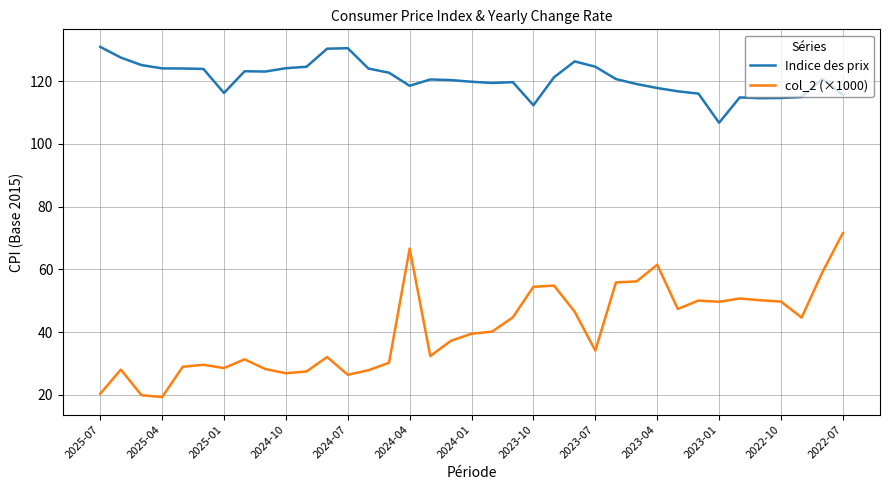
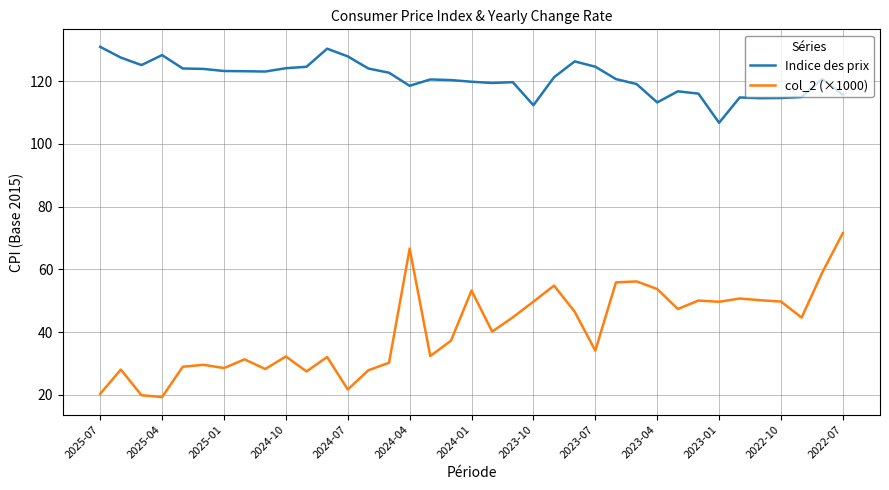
Indice des prix, 2025-04: 124 -> 128
Indice des prix, 2025-01: 116 -> 123
col_2 (×1000), 2024-10: 27 -> 32
Indice des prix, 2024-07: 130 -> 128
col_2 (×1000), 2024-07: 26 -> 22
col_2 (×1000), 2024-01: 39 -> 53
col_2 (×1000), 2023-10: 54 -> 50
Indice des prix, 2023-04: 118 -> 113
col_2 (×1000), 2023-04: 61 -> 54
